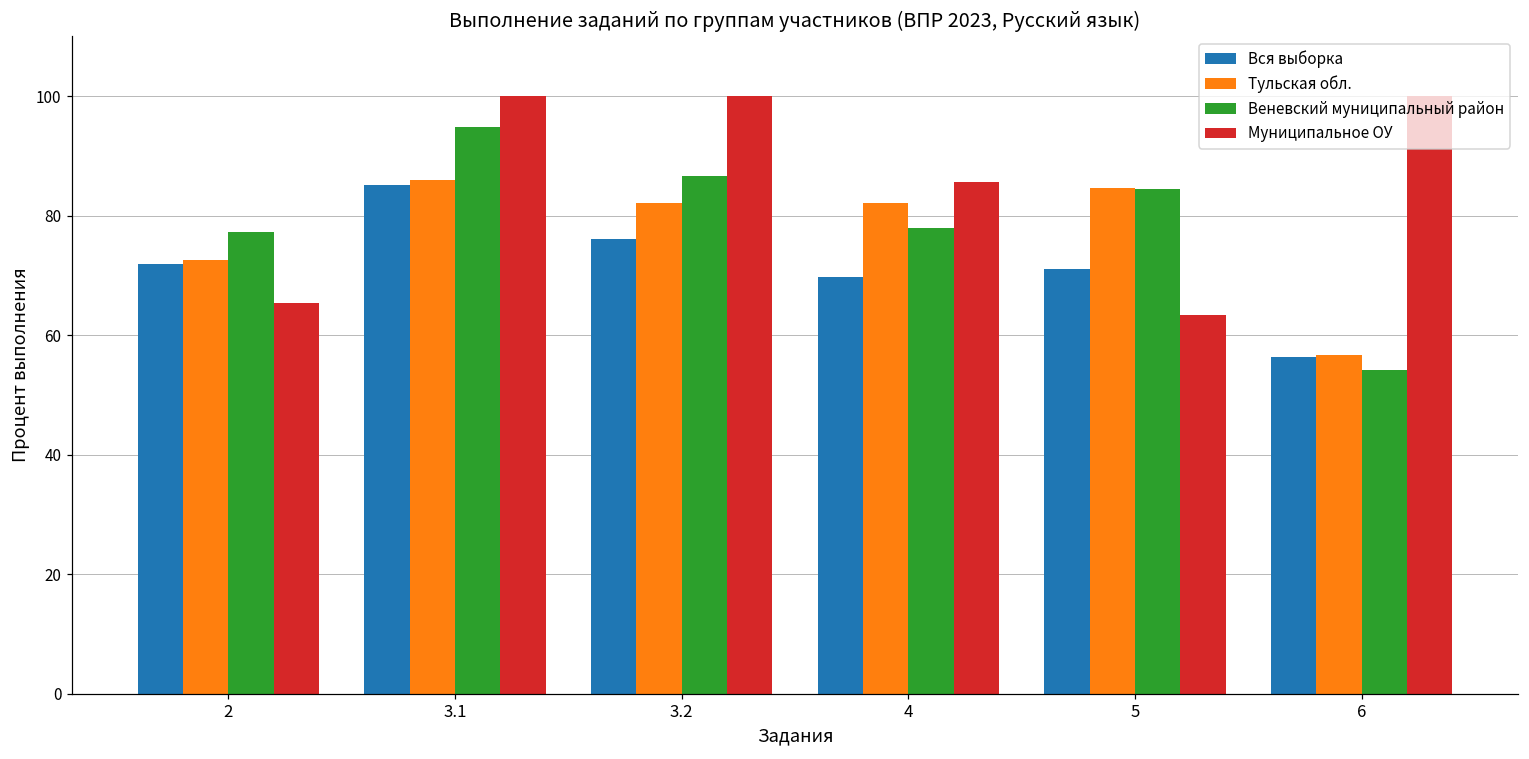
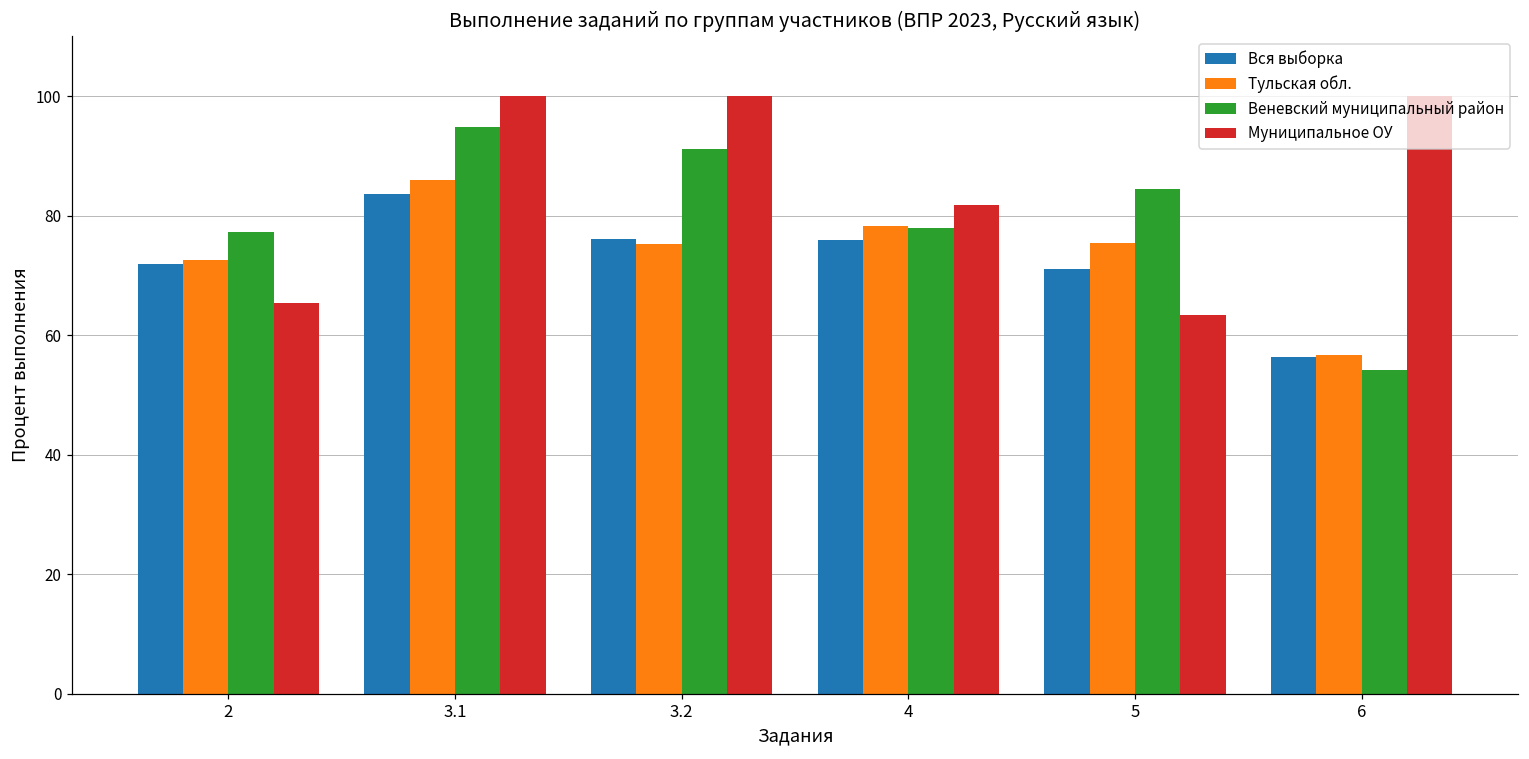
Вся выборка, 3.1: 85 -> 84
Тульская обл., 3.2: 82 -> 75
Веневский муниципальный район, 3.2: 87 -> 91
Вся выборка, 4: 70 -> 76
Тульская обл., 4: 82 -> 78
Муниципальное ОУ, 4: 86 -> 82
Тульская обл., 5: 85 -> 75
